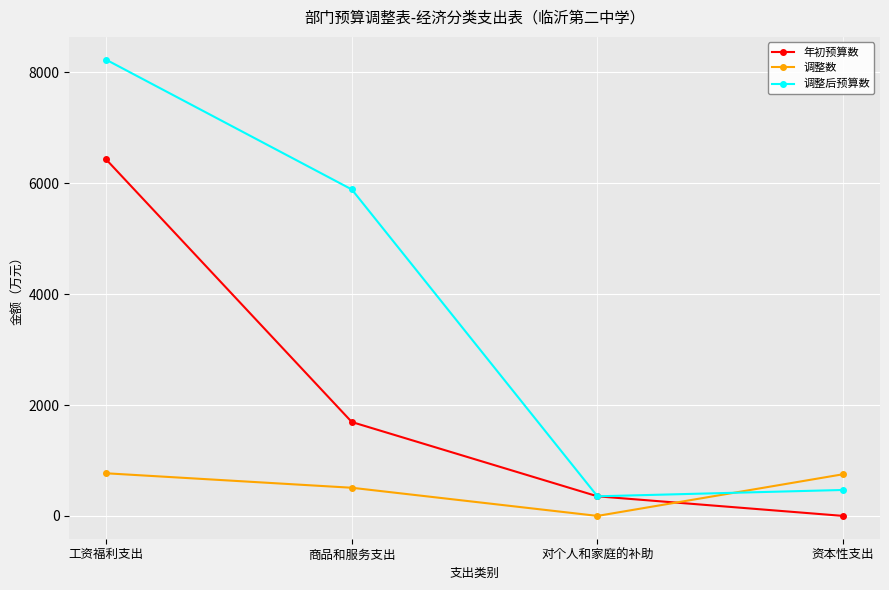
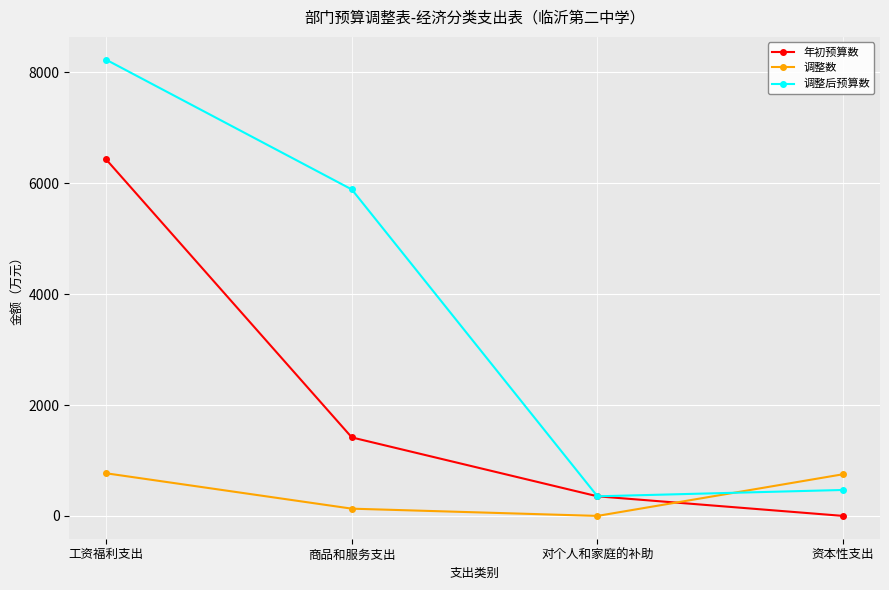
年初预算数, 商品和服务支出: 1700 -> 1400
调整数, 商品和服务支出: 500 -> 100
